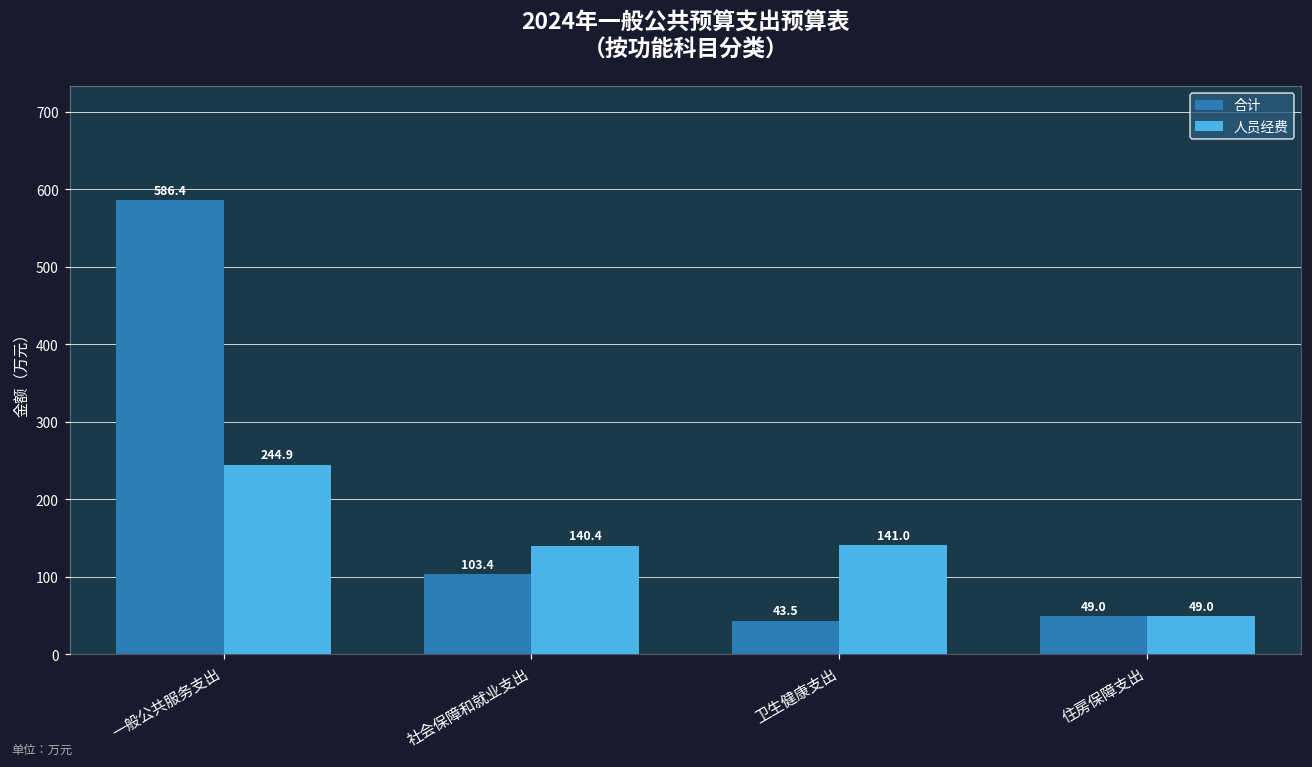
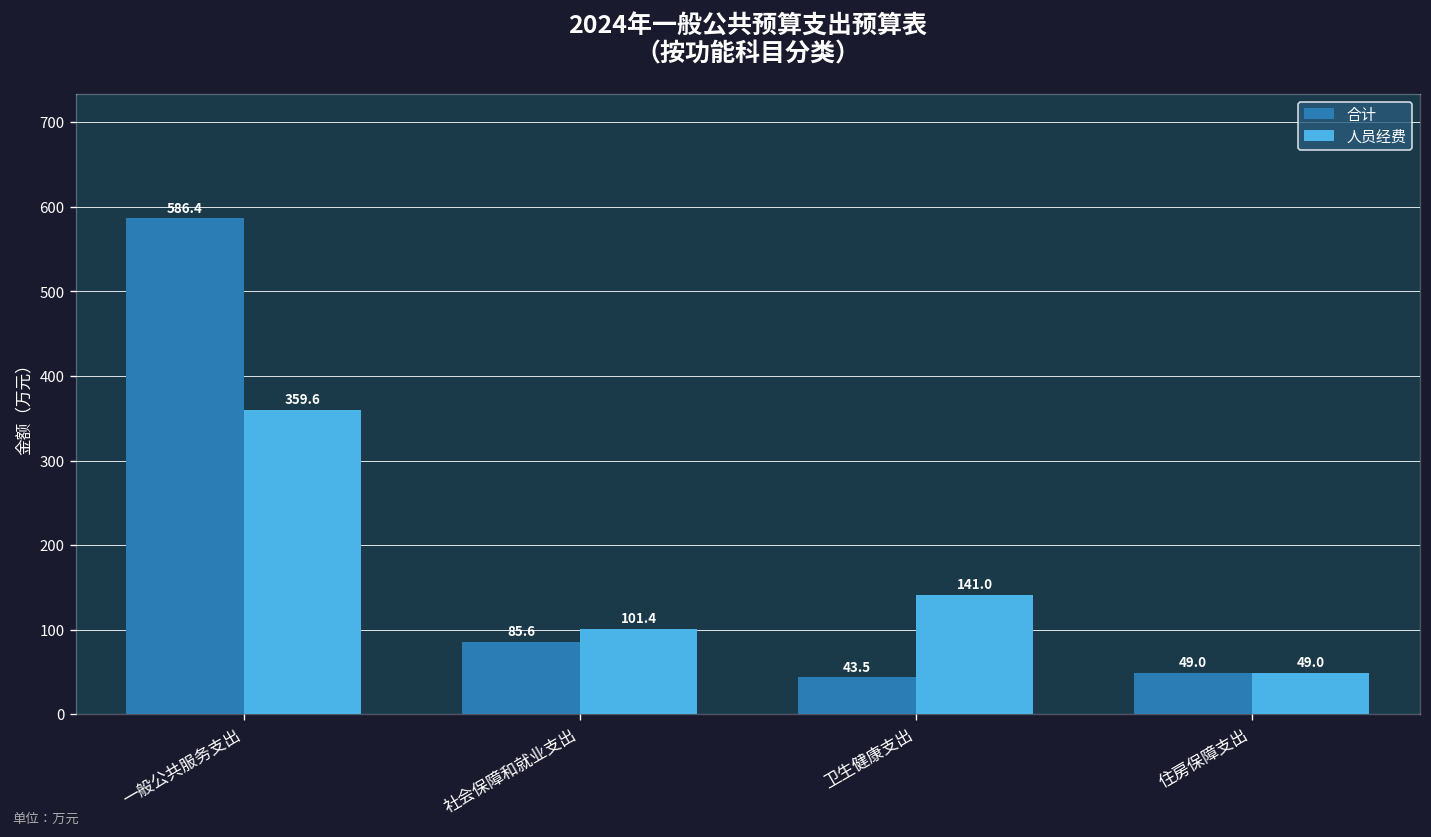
人员经费, 一般公共服务支出: 244.9 -> 359.6
合计, 社会保障和就业支出: 103.4 -> 85.6
人员经费, 社会保障和就业支出: 140.4 -> 101.4
